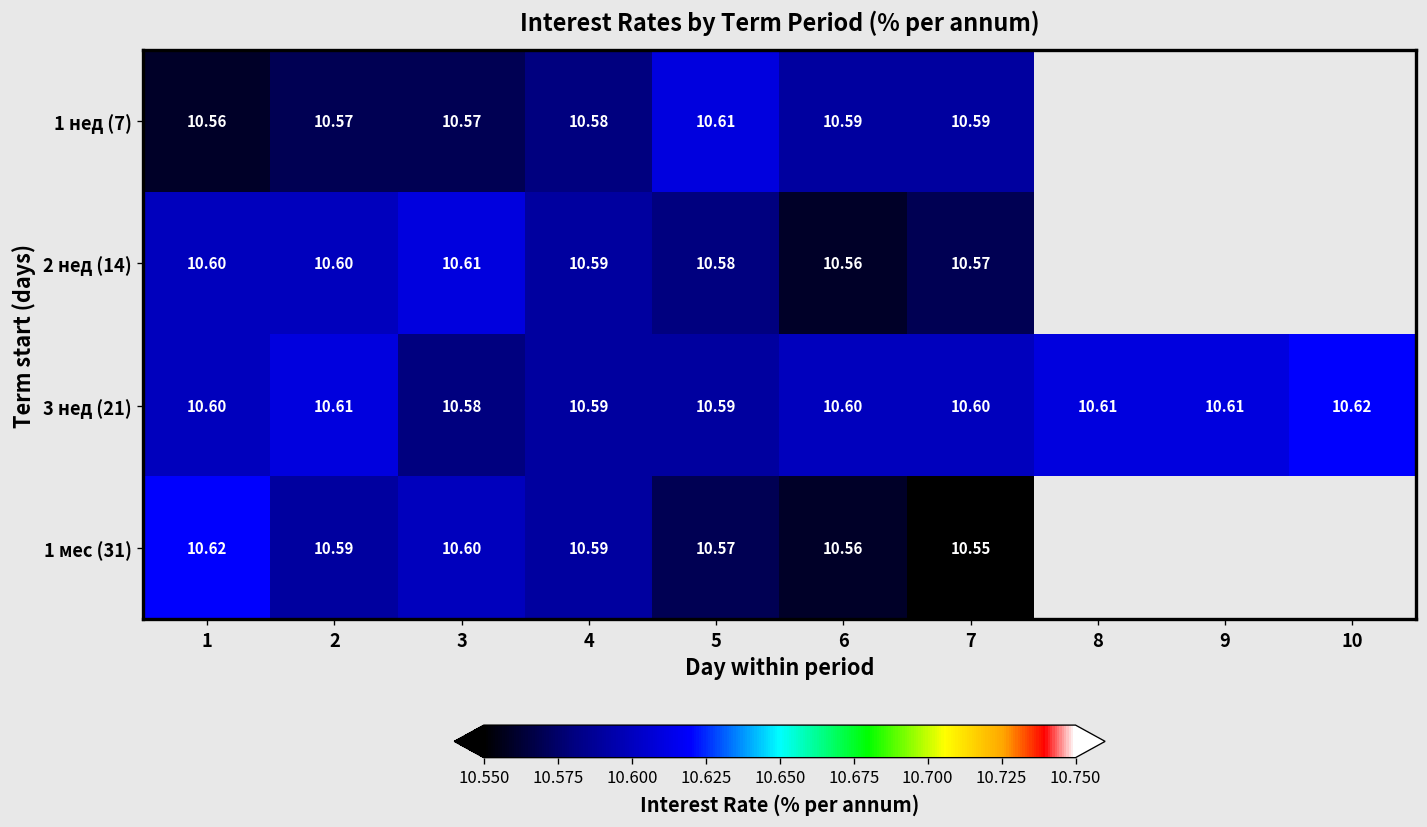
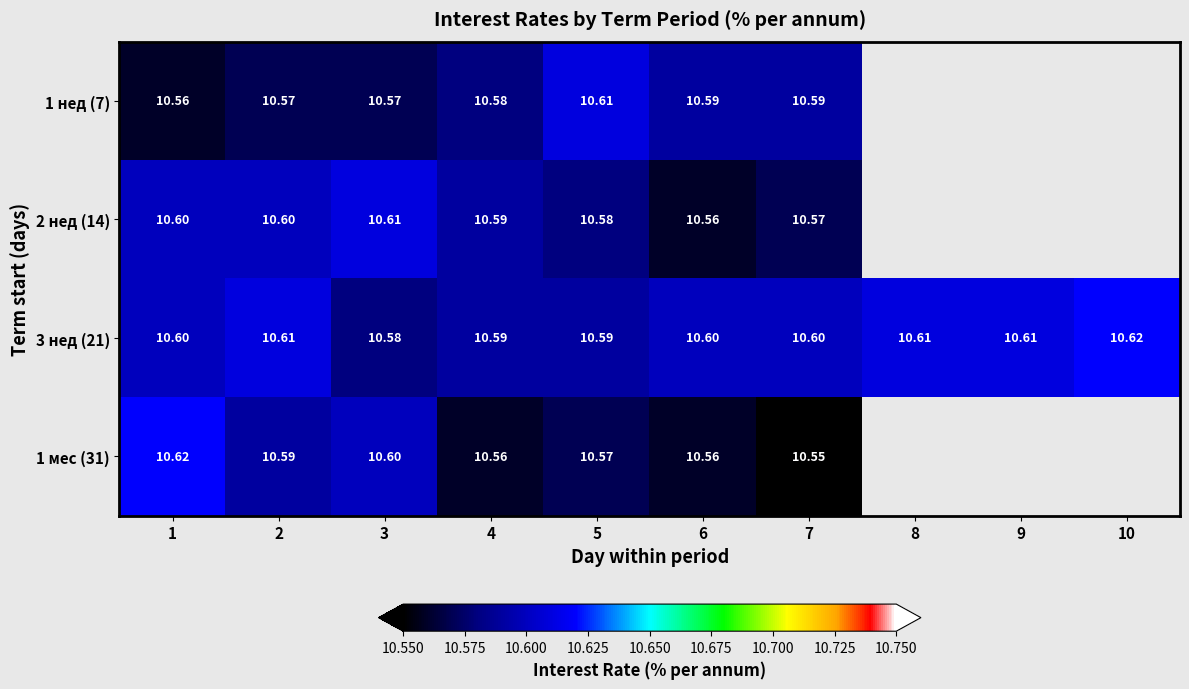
1 мес (31), 4: 10.59 -> 10.56
